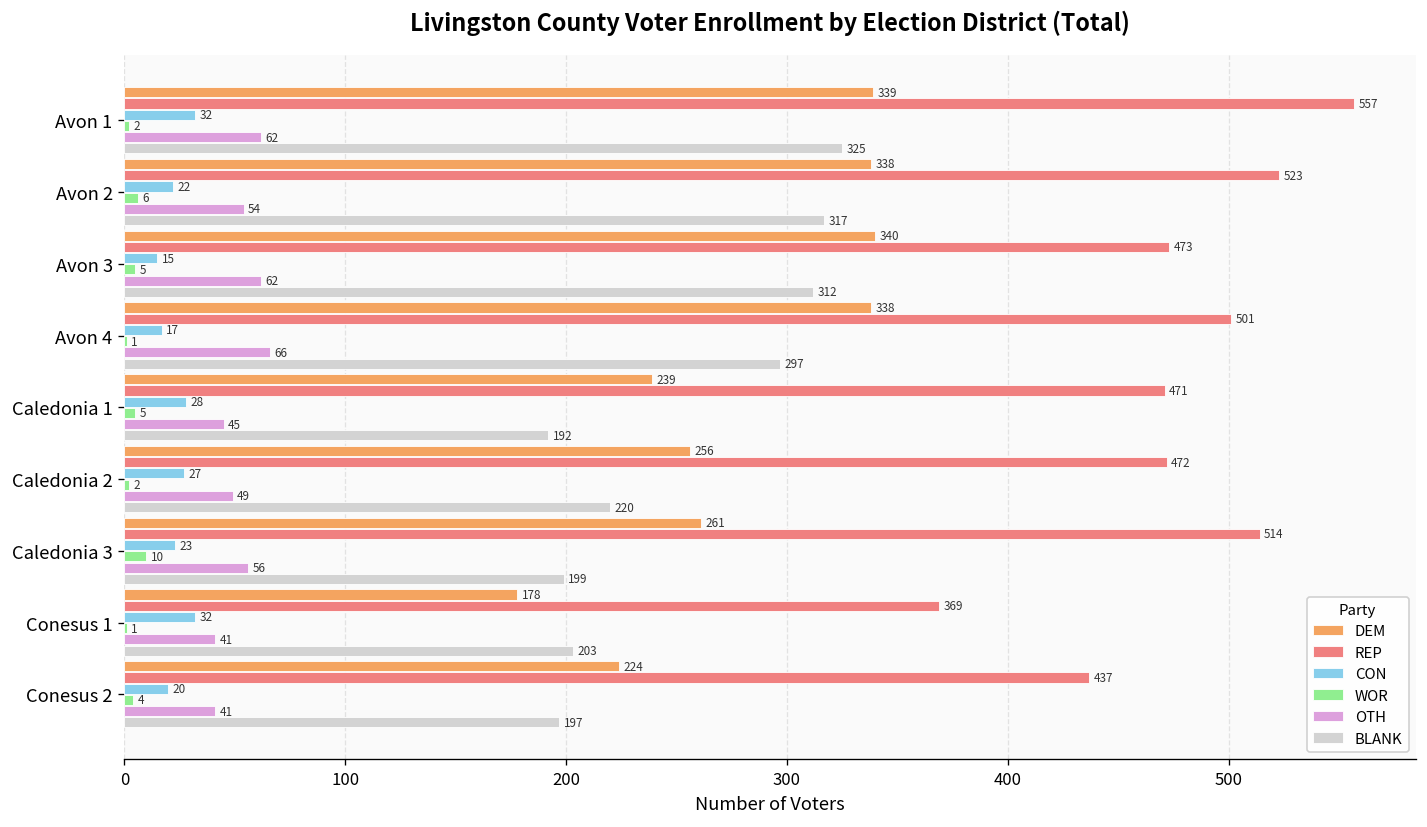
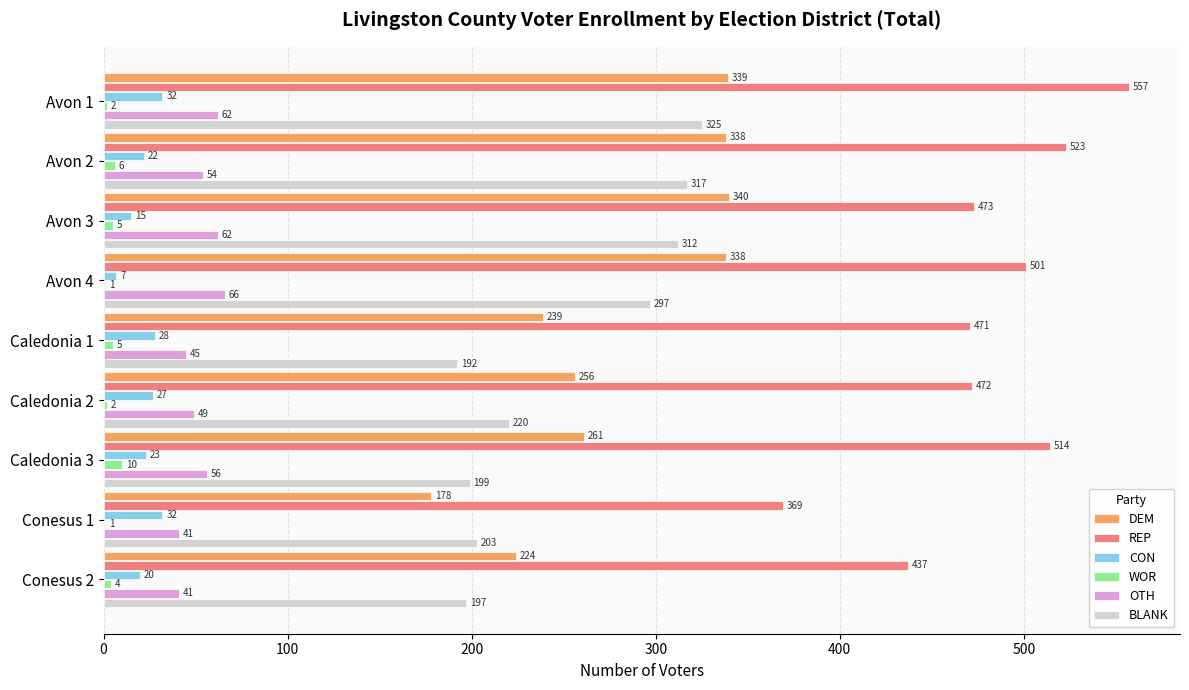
CON, Avon 4: 17 -> 7
